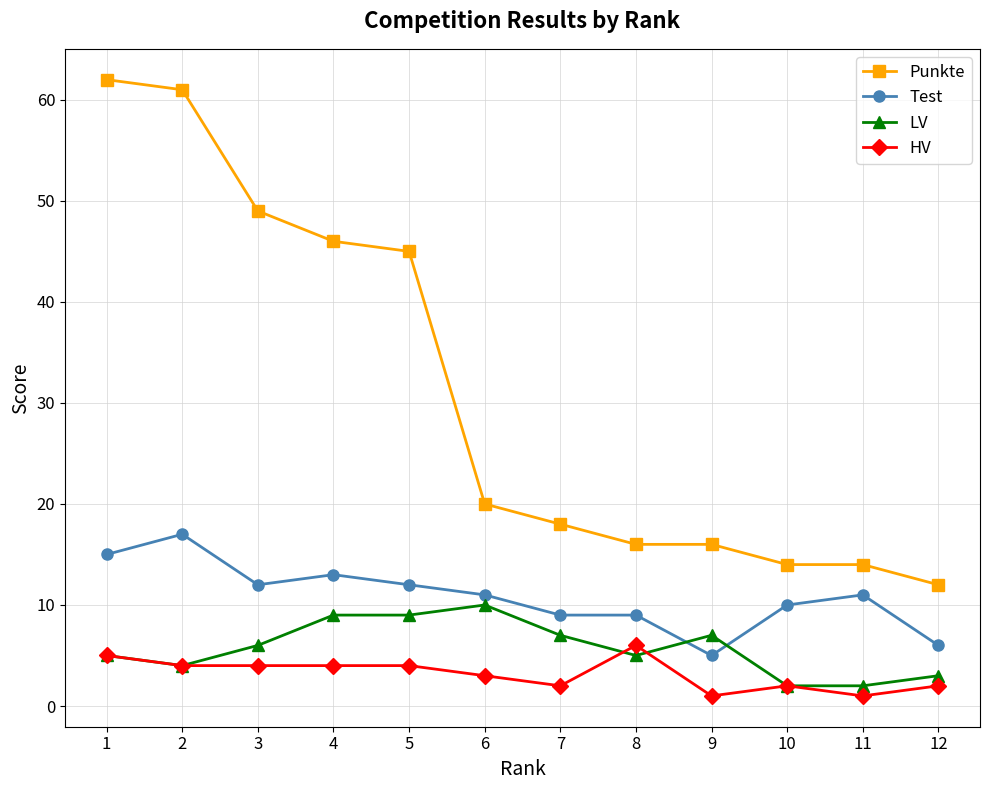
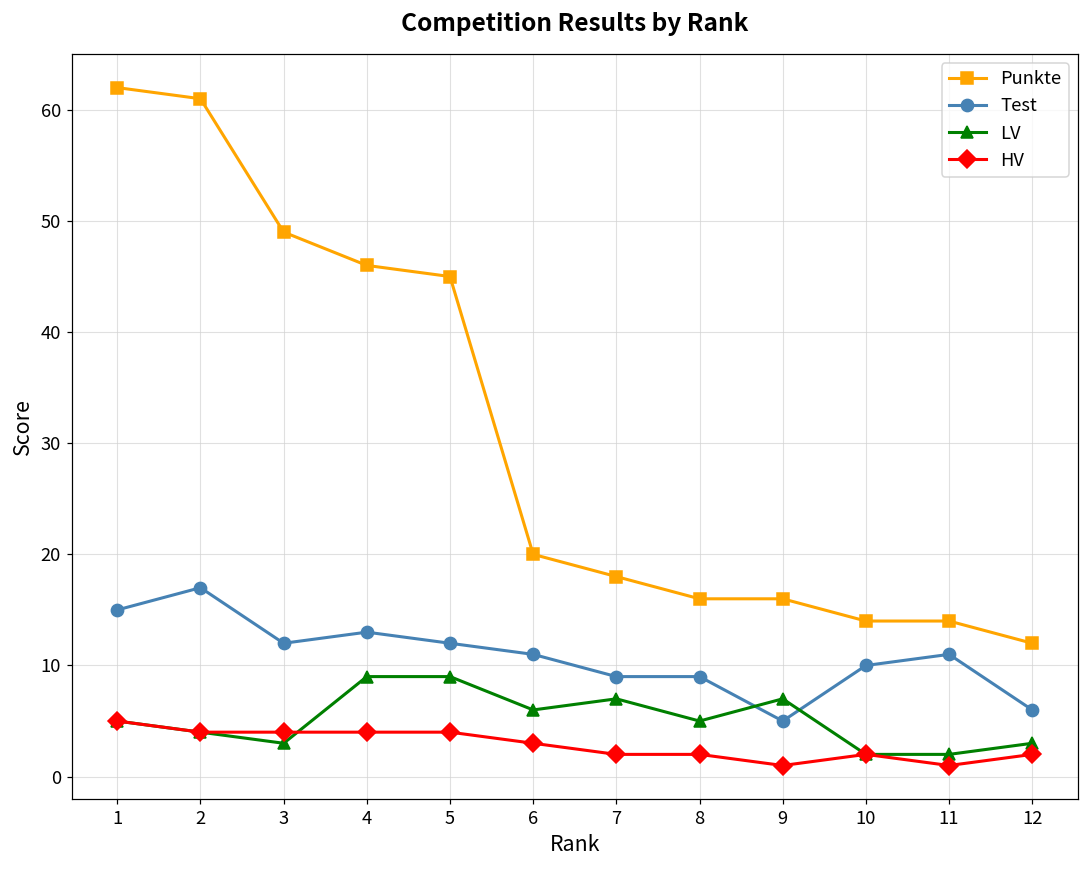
LV, 3: 6 -> 3
LV, 6: 10 -> 6
HV, 8: 6 -> 2
